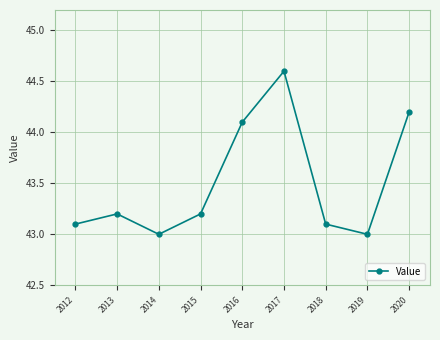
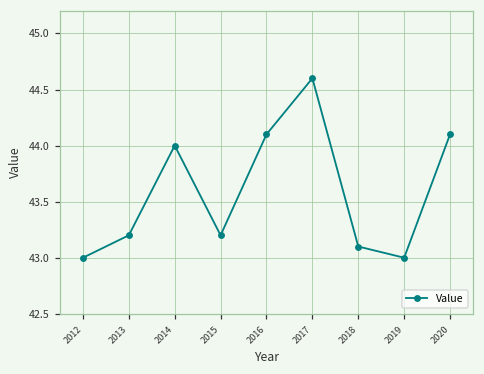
2012: 43.1 -> 43.0
2014: 43 -> 44
2020: 44.2 -> 44.1
